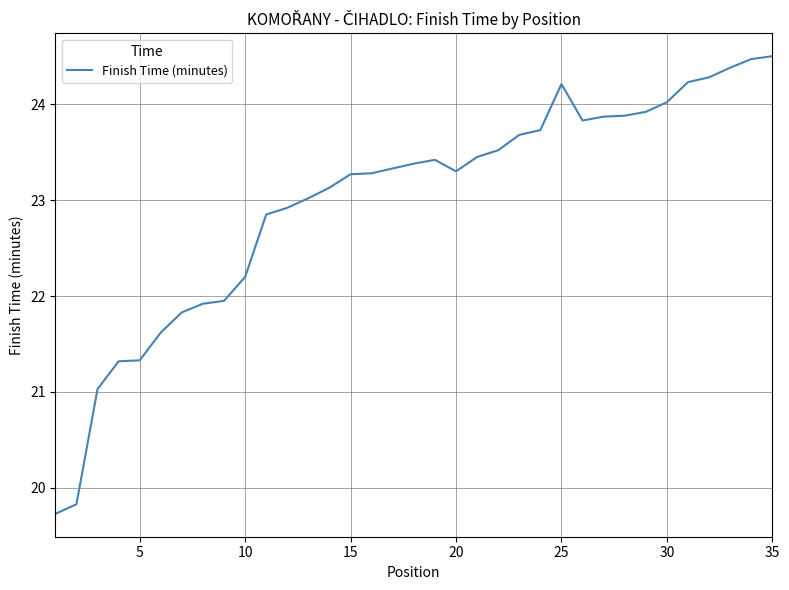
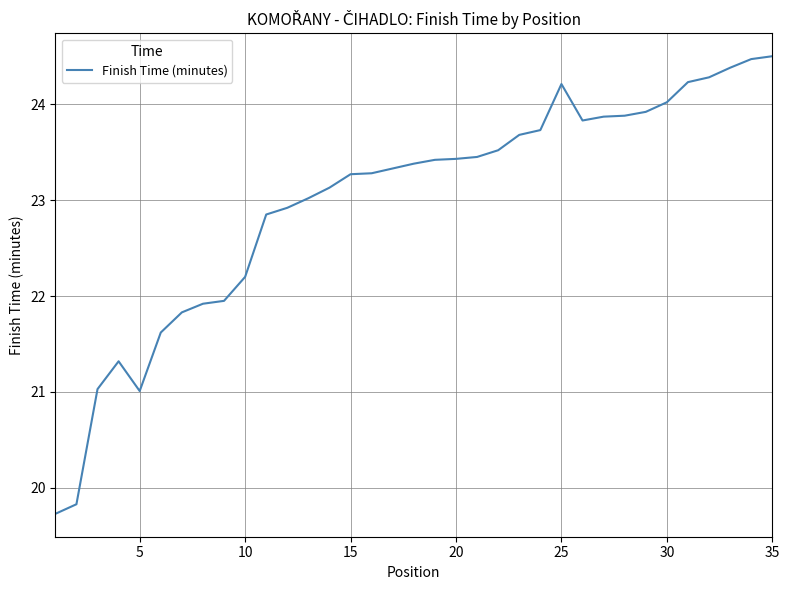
5: 21.3 -> 21.0
20: 23.3 -> 23.4
